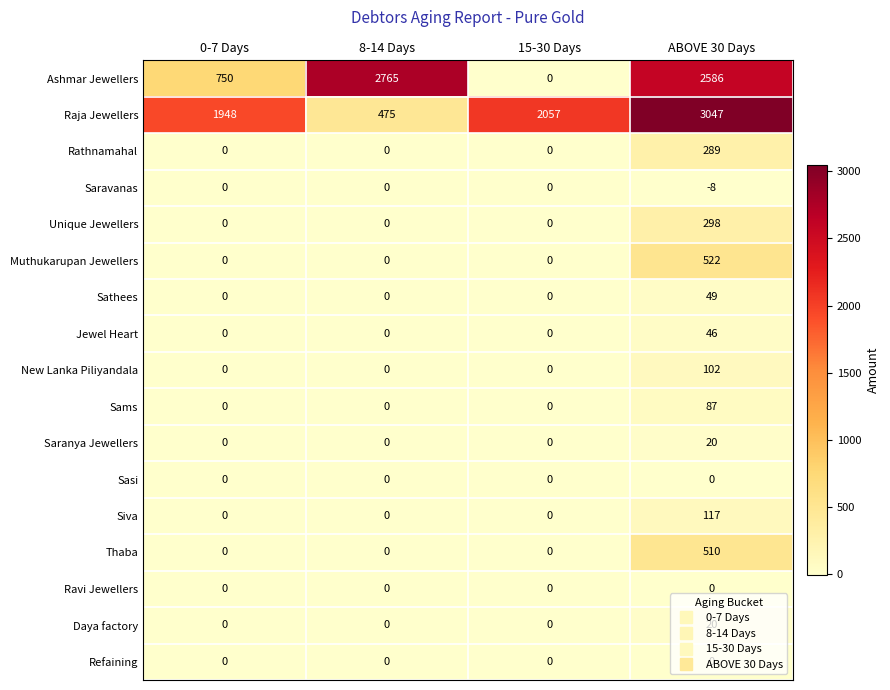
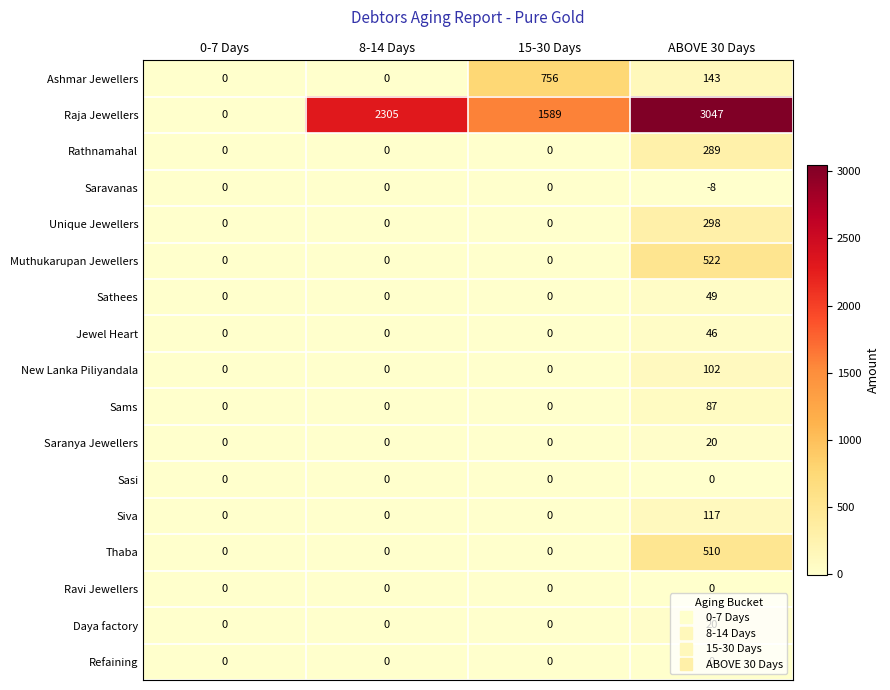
Ashmar Jewellers, 0-7 Days: 750 -> 0
Ashmar Jewellers, 8-14 Days: 2765 -> 0
Ashmar Jewellers, 15-30 Days: 0 -> 756
Ashmar Jewellers, ABOVE 30 Days: 2586 -> 143
Raja Jewellers, 0-7 Days: 1948 -> 0
Raja Jewellers, 8-14 Days: 475 -> 2305
Raja Jewellers, 15-30 Days: 2057 -> 1589
